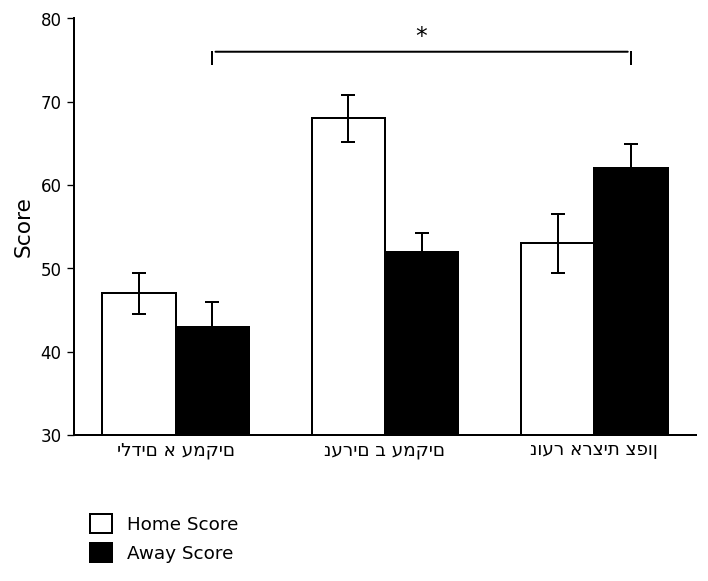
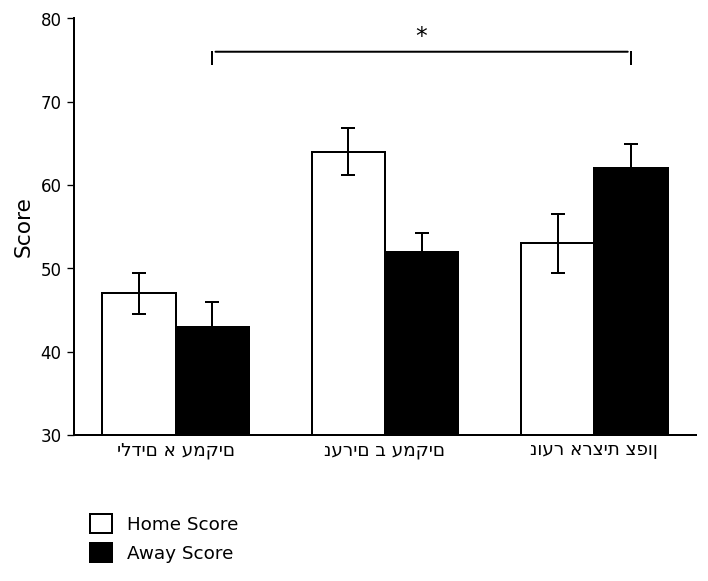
Home Score, נערים ב עמקים: 68 -> 64
